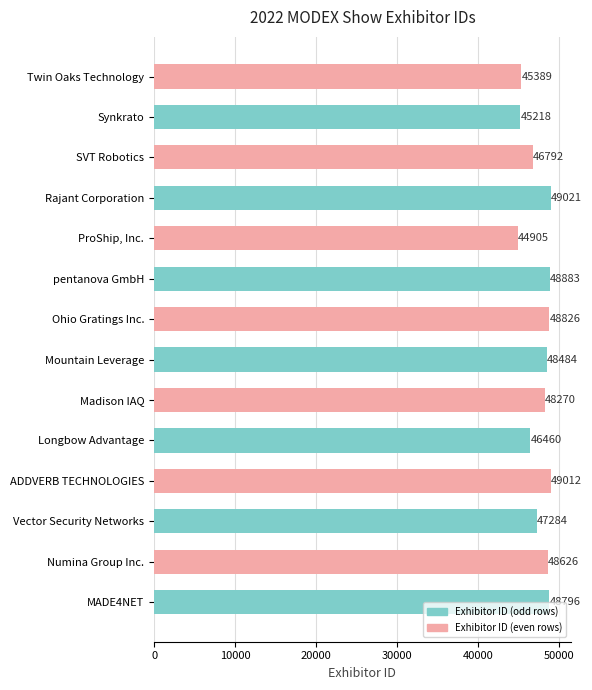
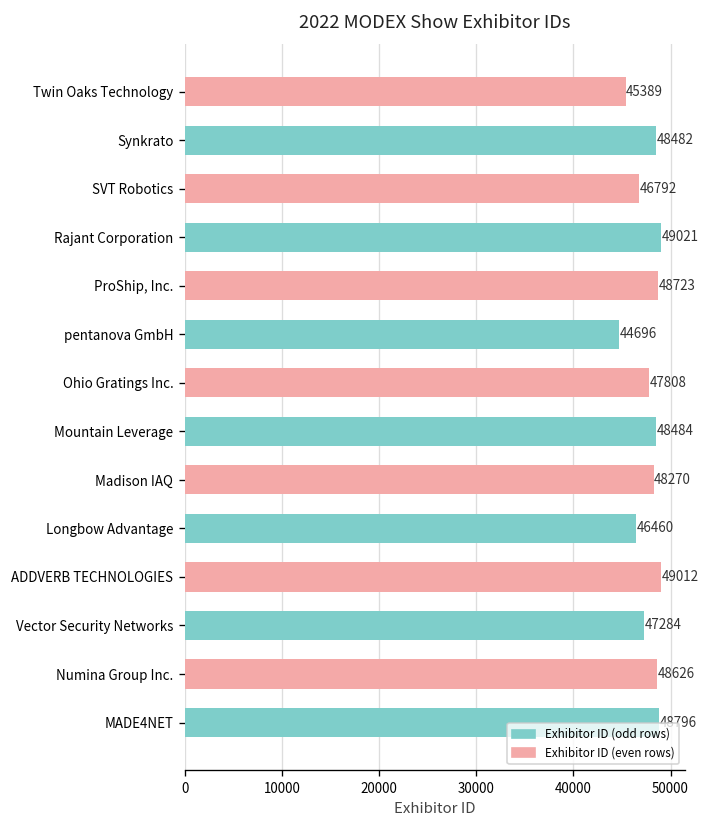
Synkrato: 45218 -> 48482
ProShip, Inc.: 44905 -> 48723
pentanova GmbH: 48883 -> 44696
Ohio Gratings Inc.: 48826 -> 47808
